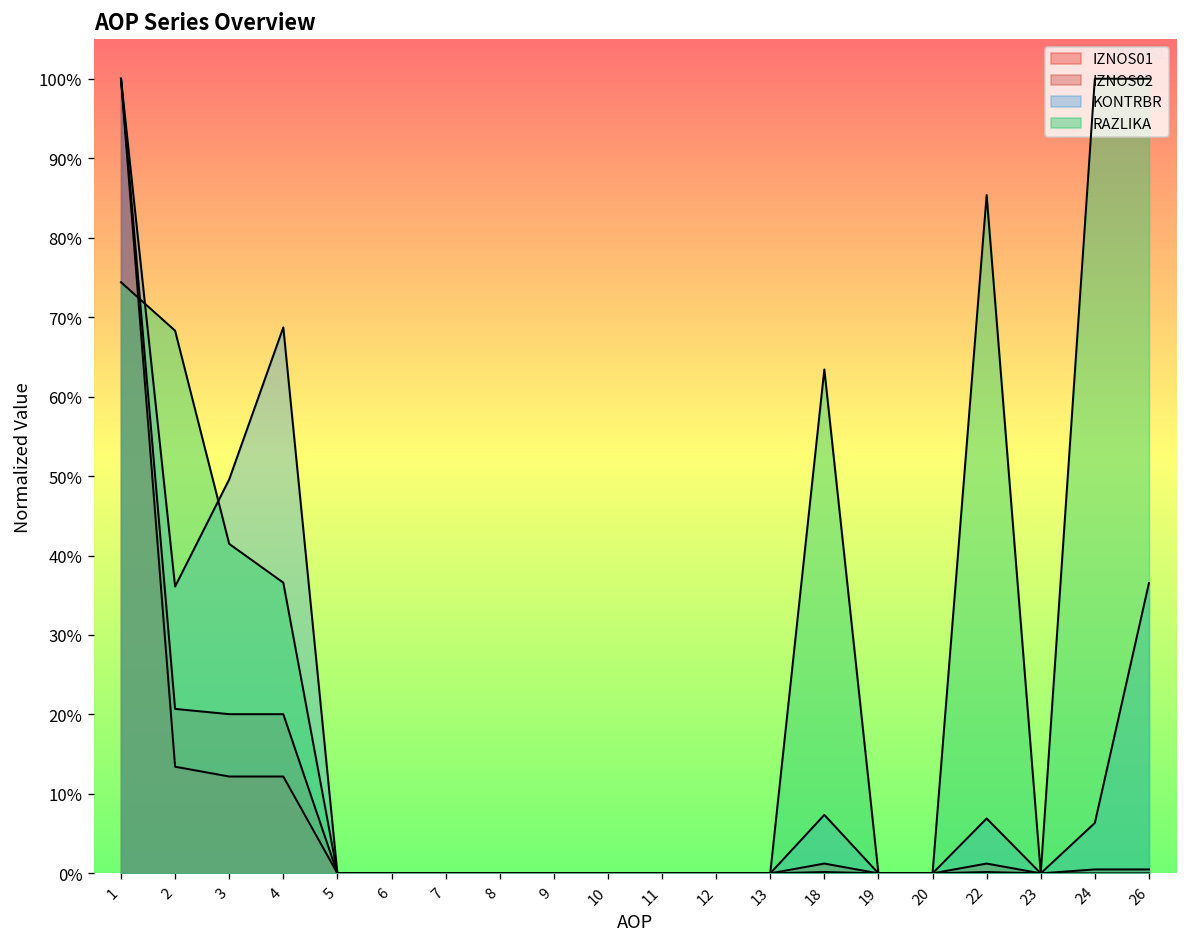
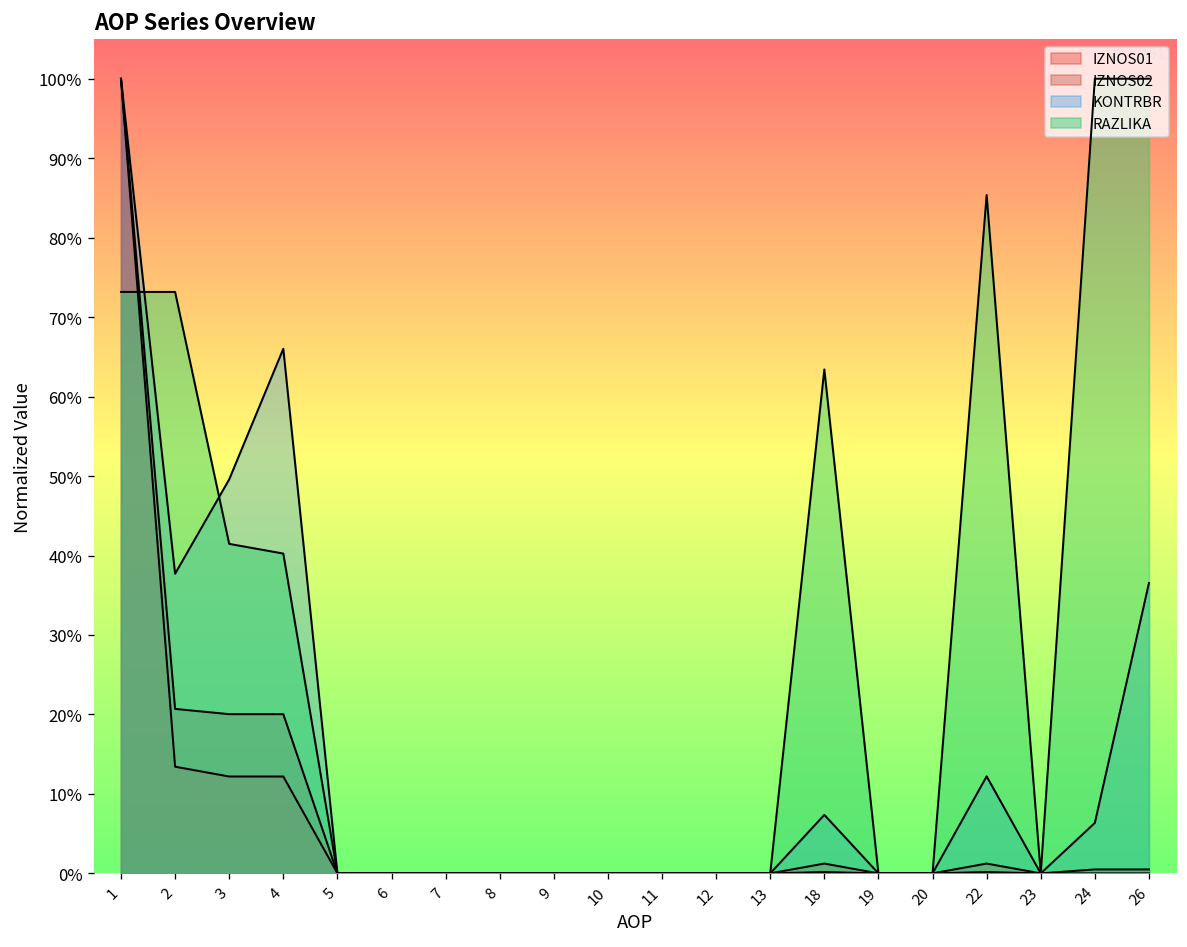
RAZLIKA, 1: 74% -> 73%
KONTRBR, 2: 36% -> 38%
RAZLIKA, 2: 68% -> 73%
KONTRBR, 4: 69% -> 66%
RAZLIKA, 4: 37% -> 40%
KONTRBR, 22: 7% -> 12%
